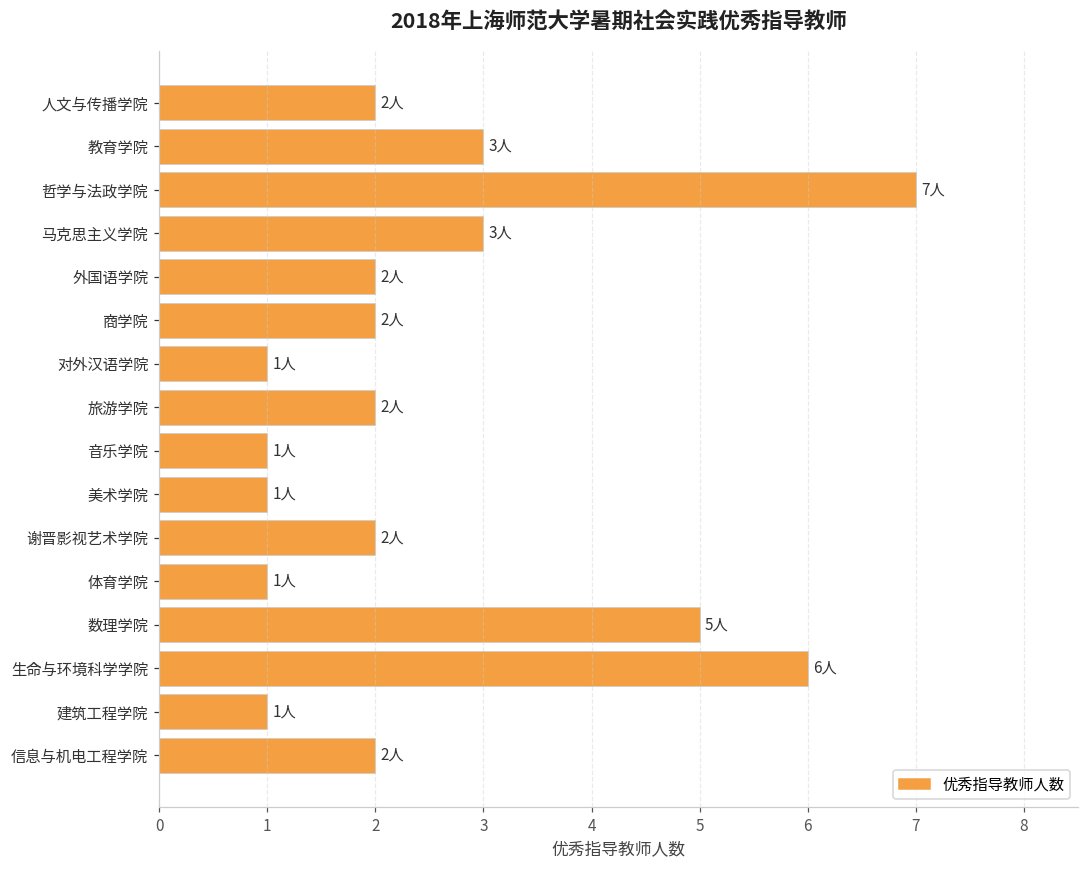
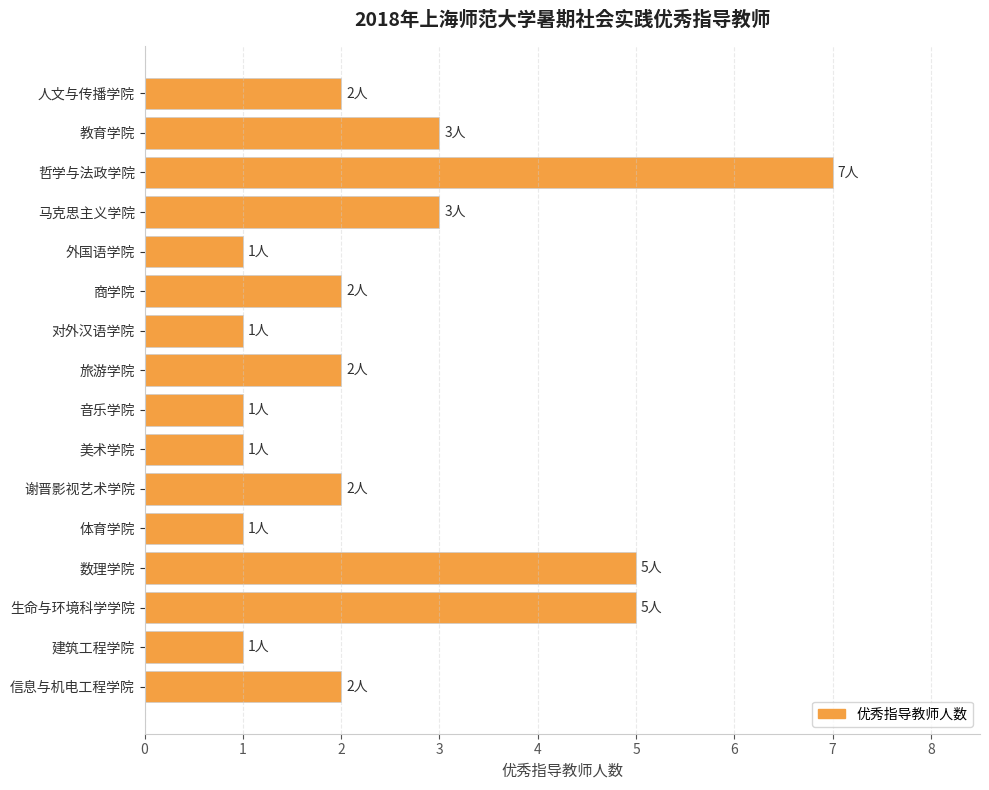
外国语学院: 2人 -> 1人
生命与环境科学学院: 6人 -> 5人
